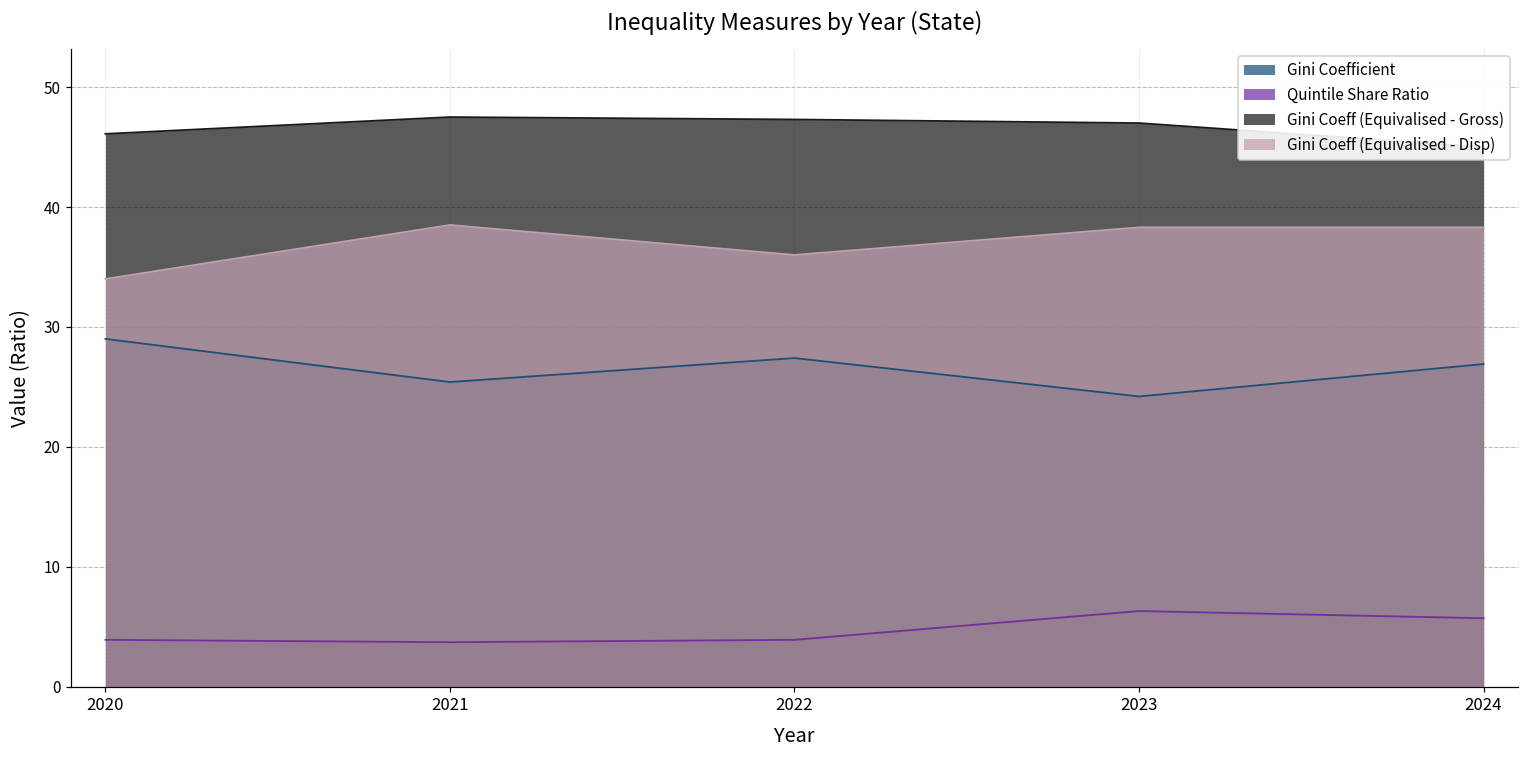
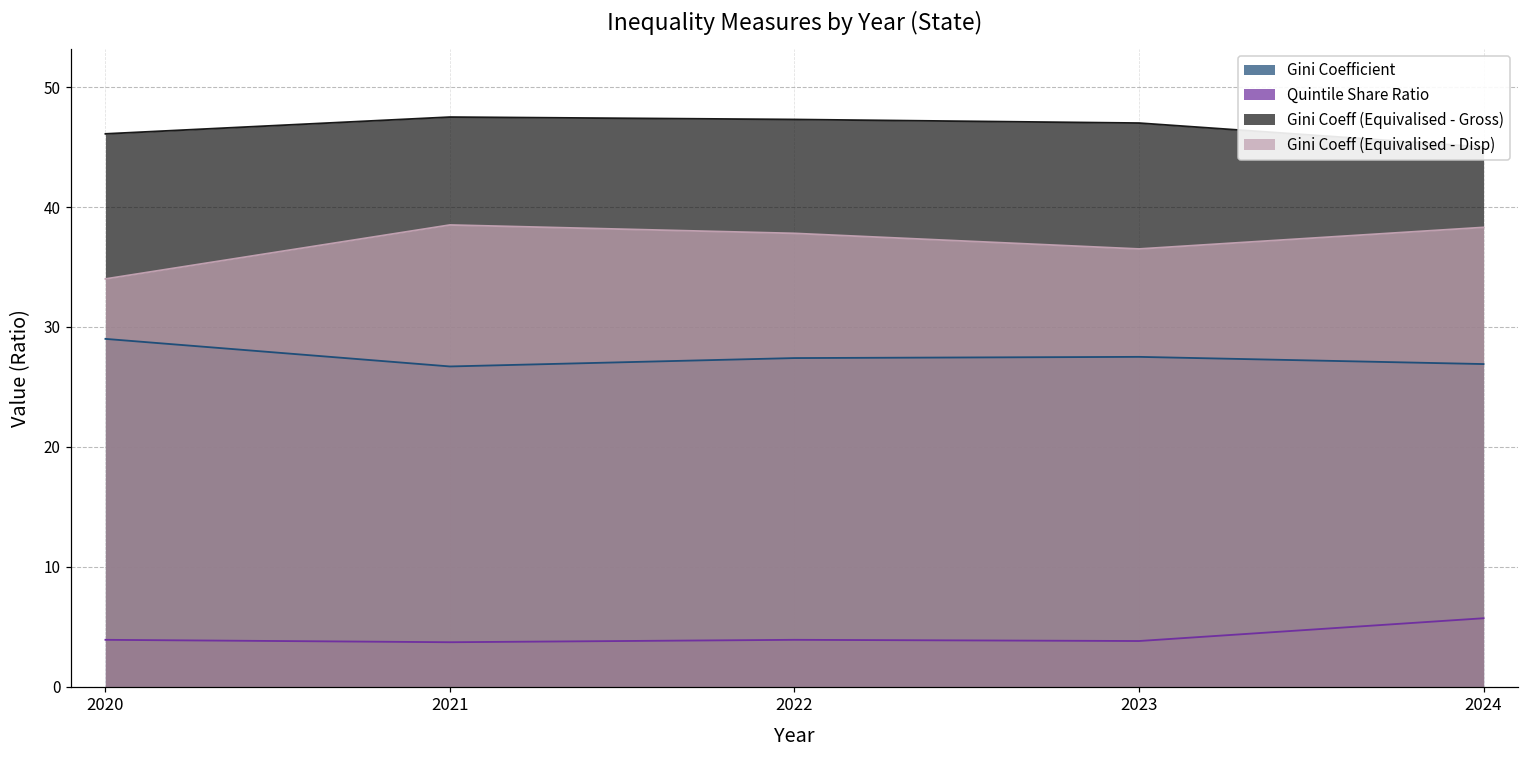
Gini Coefficient, 2021: 25.4 -> 26.7
Gini Coeff (Equivalised - Disp), 2022: 36.0 -> 37.8
Gini Coefficient, 2023: 24.2 -> 27.5
Quintile Share Ratio, 2023: 6.3 -> 3.8
Gini Coeff (Equivalised - Disp), 2023: 38.3 -> 36.5
